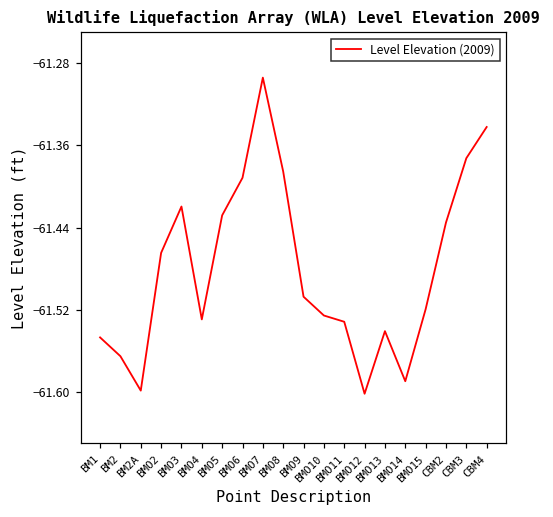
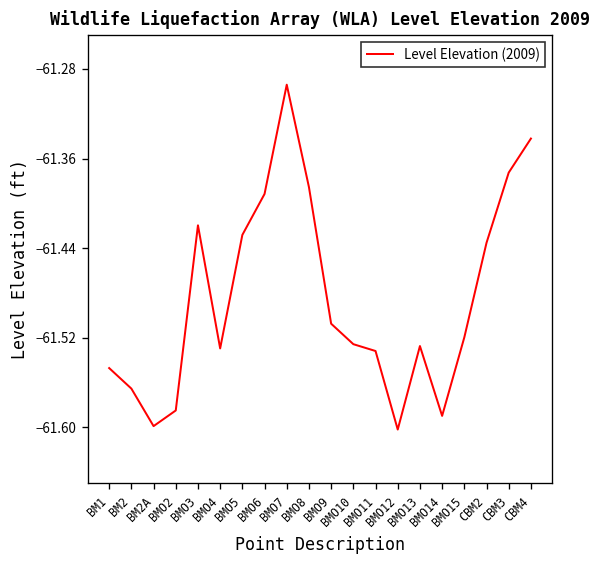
BMO2: -61.46 -> -61.58
BMO13: -61.54 -> -61.53
